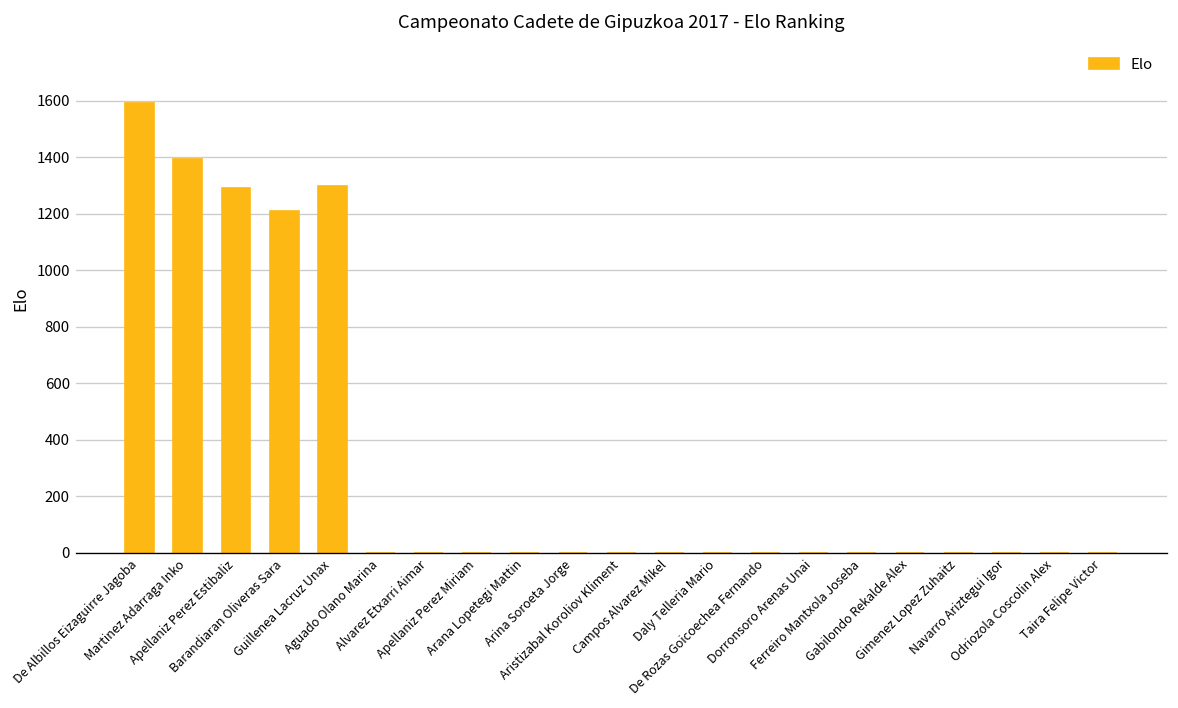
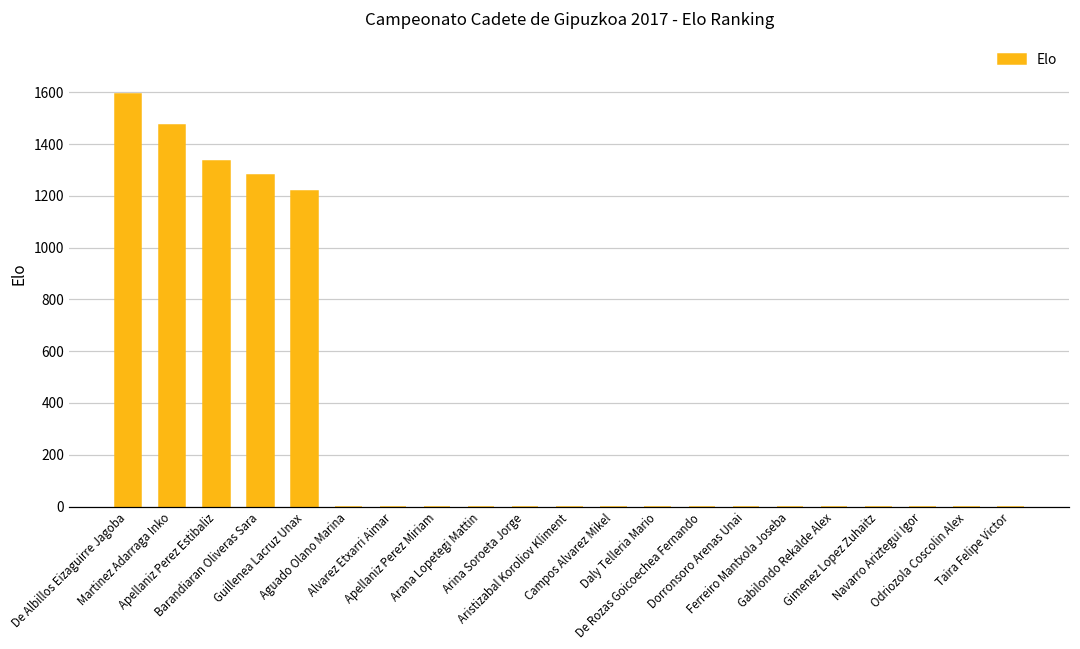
Martinez Adarraga Inko: 1390 -> 1480
Apellaniz Perez Estibaliz: 1290 -> 1330
Barandiaran Oliveras Sara: 1210 -> 1280
Guillenea Lacruz Unax: 1300 -> 1220
